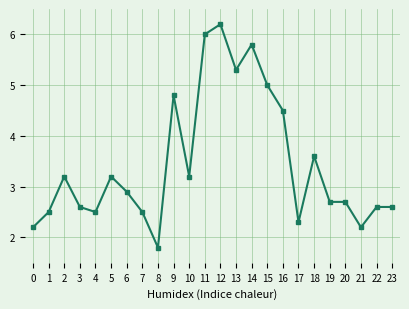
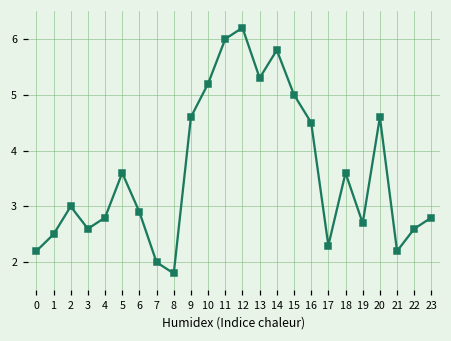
2: 3.2 -> 3.0
4: 2.5 -> 2.8
5: 3.2 -> 3.6
7: 2.5 -> 2.0
9: 4.8 -> 4.6
10: 3.2 -> 5.2
20: 2.7 -> 4.6
23: 2.6 -> 2.8
